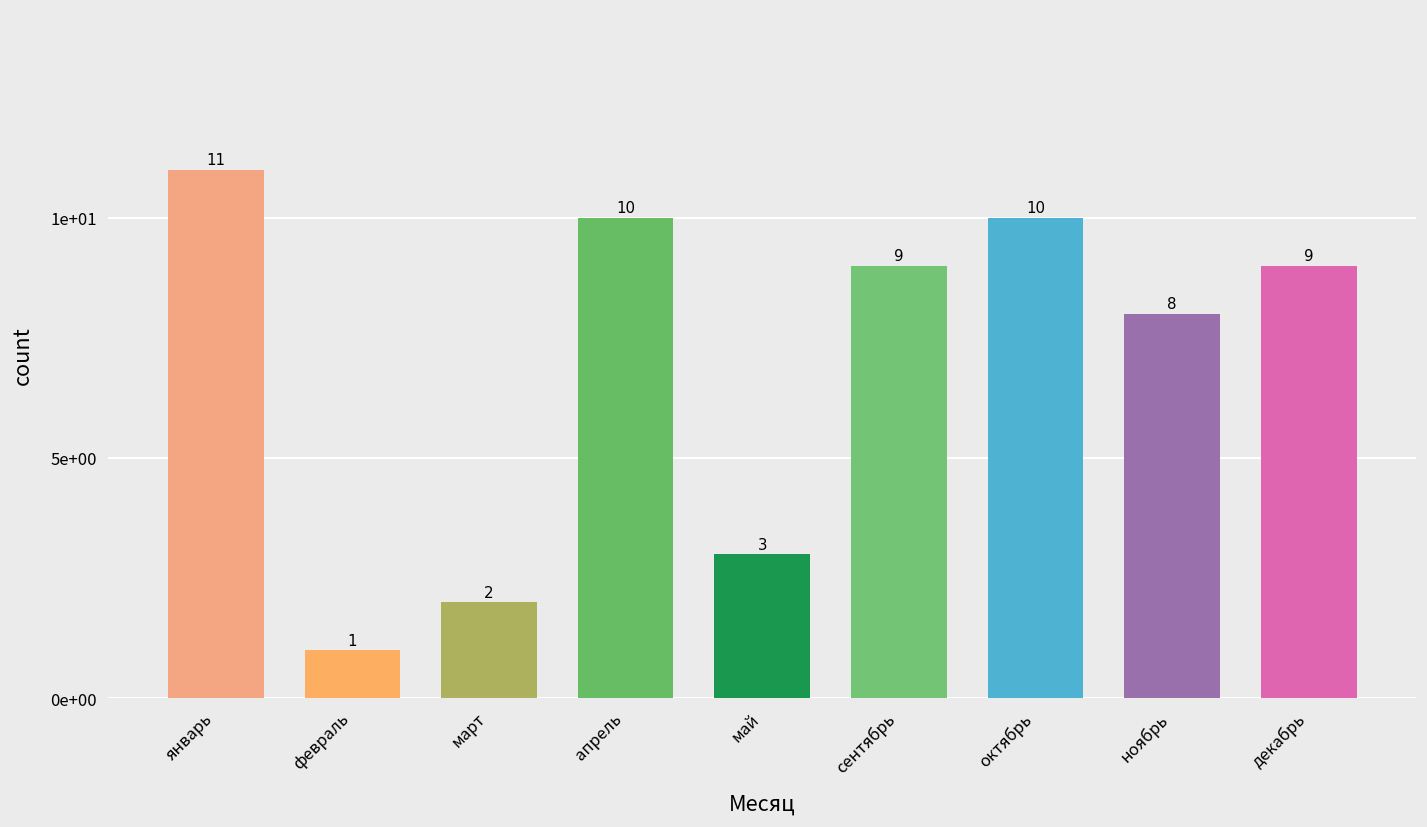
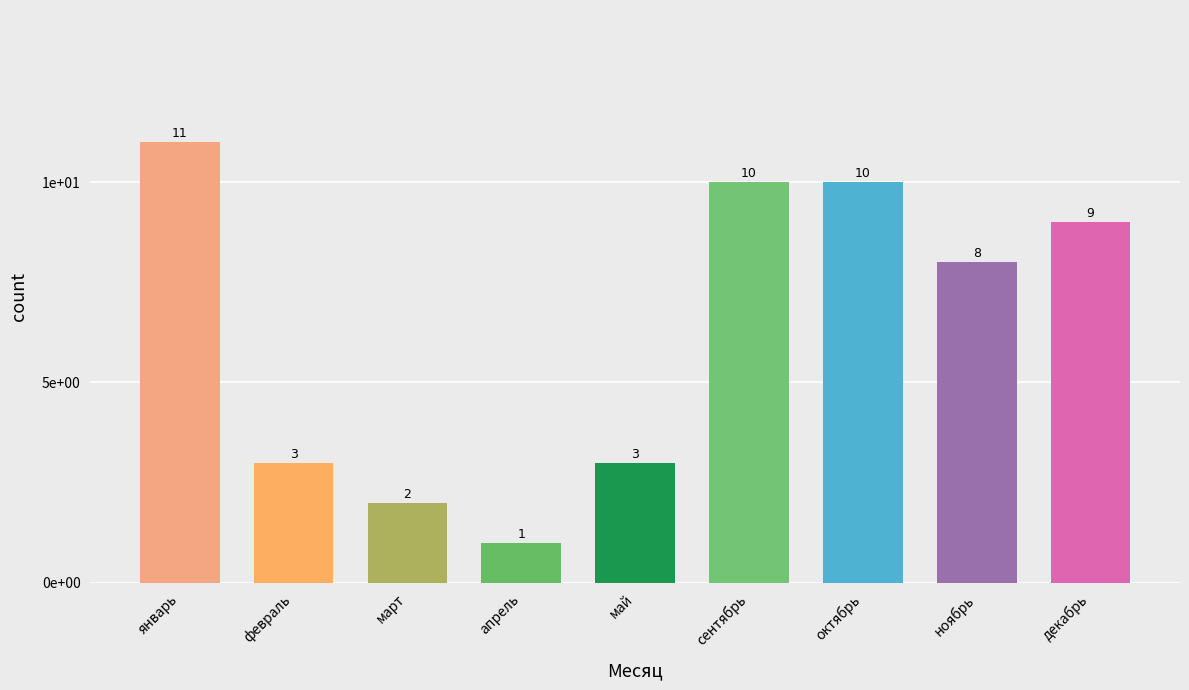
февраль: 1 -> 3
апрель: 10 -> 1
сентябрь: 9 -> 10
